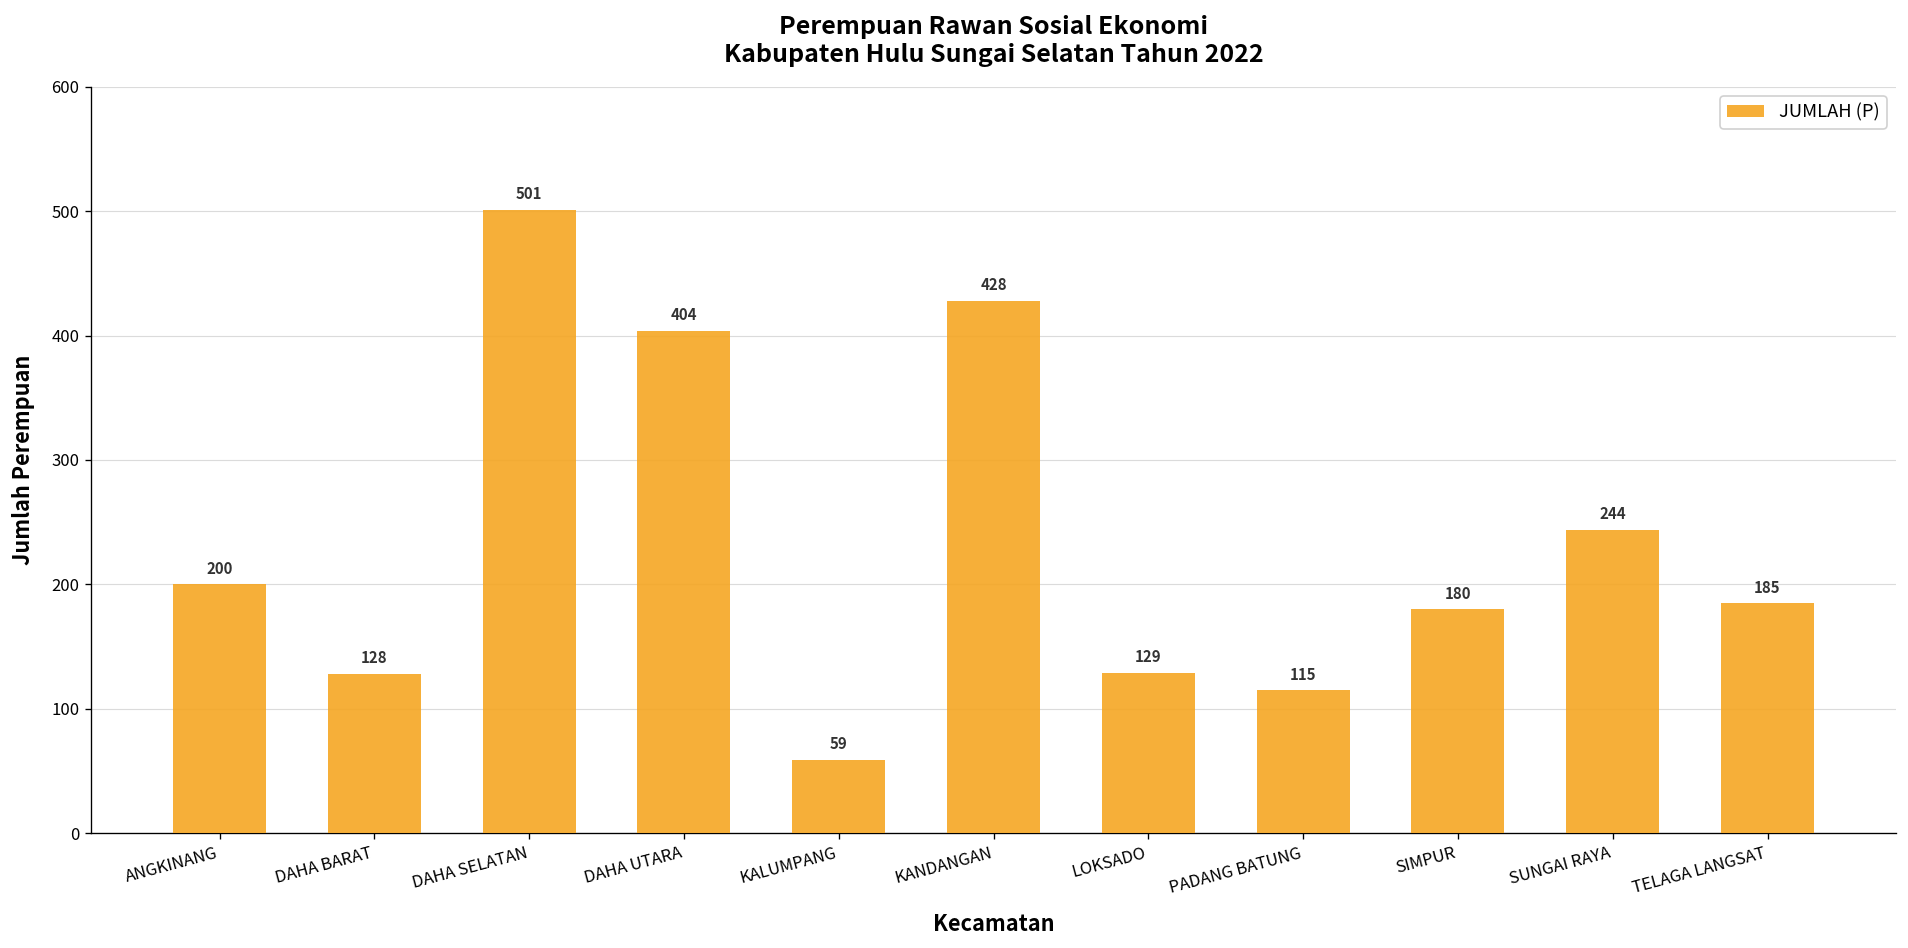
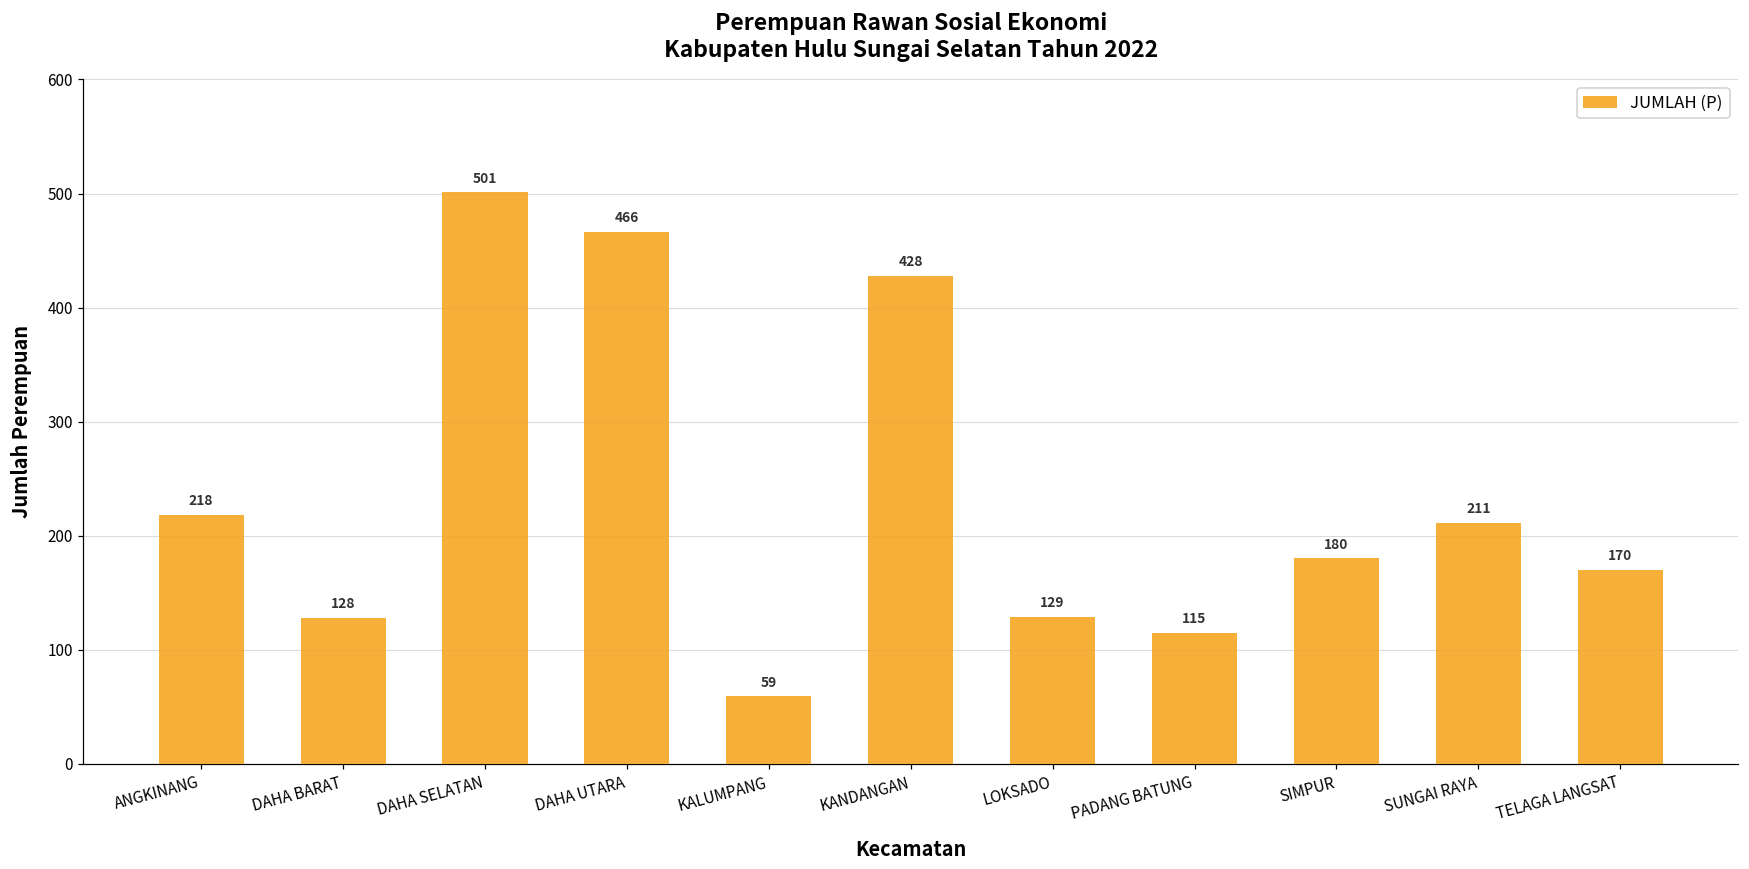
ANGKINANG: 200 -> 218
DAHA UTARA: 404 -> 466
SUNGAI RAYA: 244 -> 211
TELAGA LANGSAT: 185 -> 170
